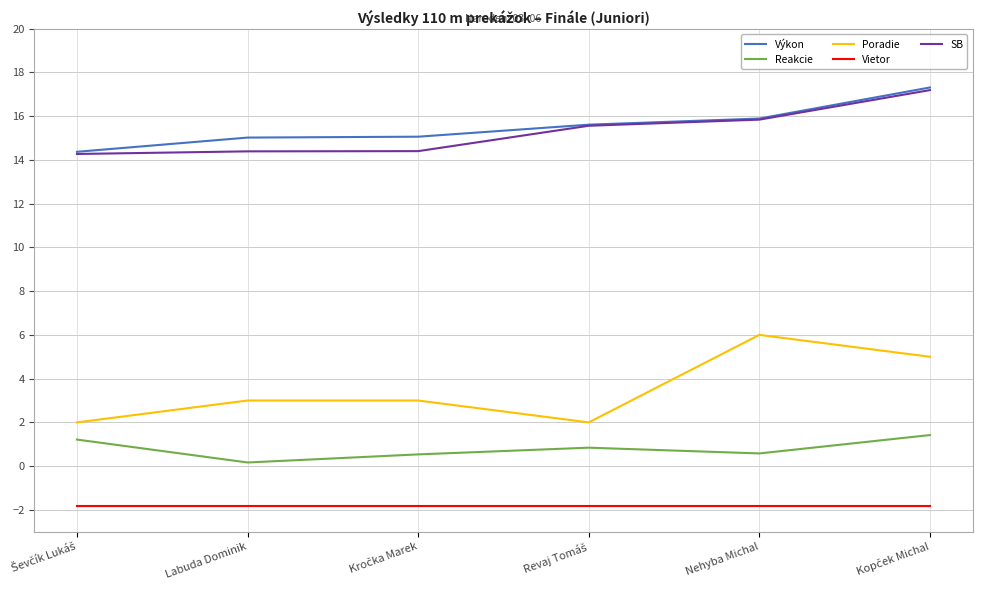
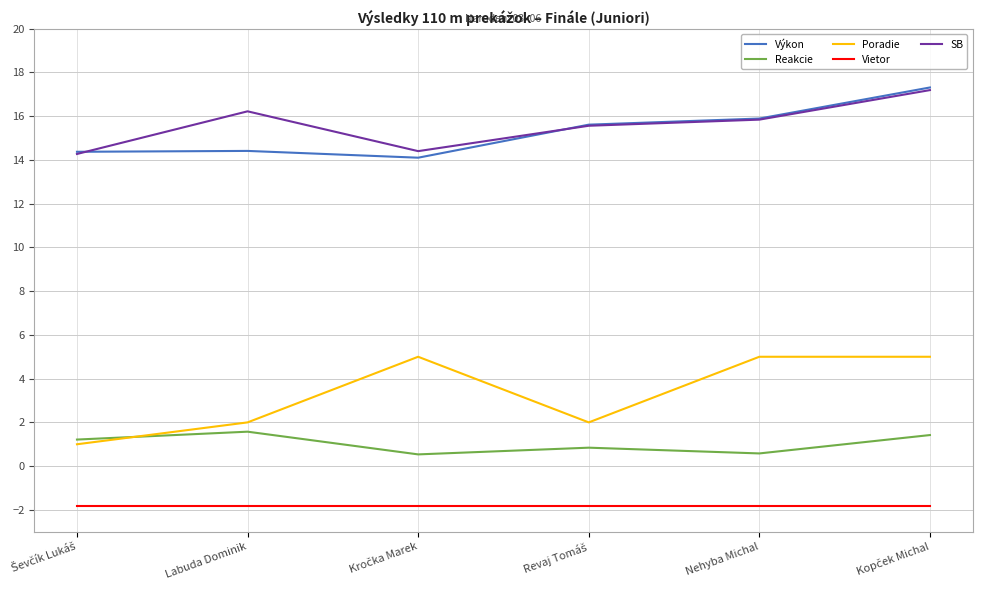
Poradie, Ševčík Lukáš: 2 -> 1
Výkon, Labuda Dominik: 15.0 -> 14.4
Reakcie, Labuda Dominik: 0.2 -> 1.6
Poradie, Labuda Dominik: 3 -> 2
SB, Labuda Dominik: 14.4 -> 16.2
Výkon, Kročka Marek: 15.1 -> 14.1
Poradie, Kročka Marek: 3 -> 5
Poradie, Nehyba Michal: 6 -> 5
